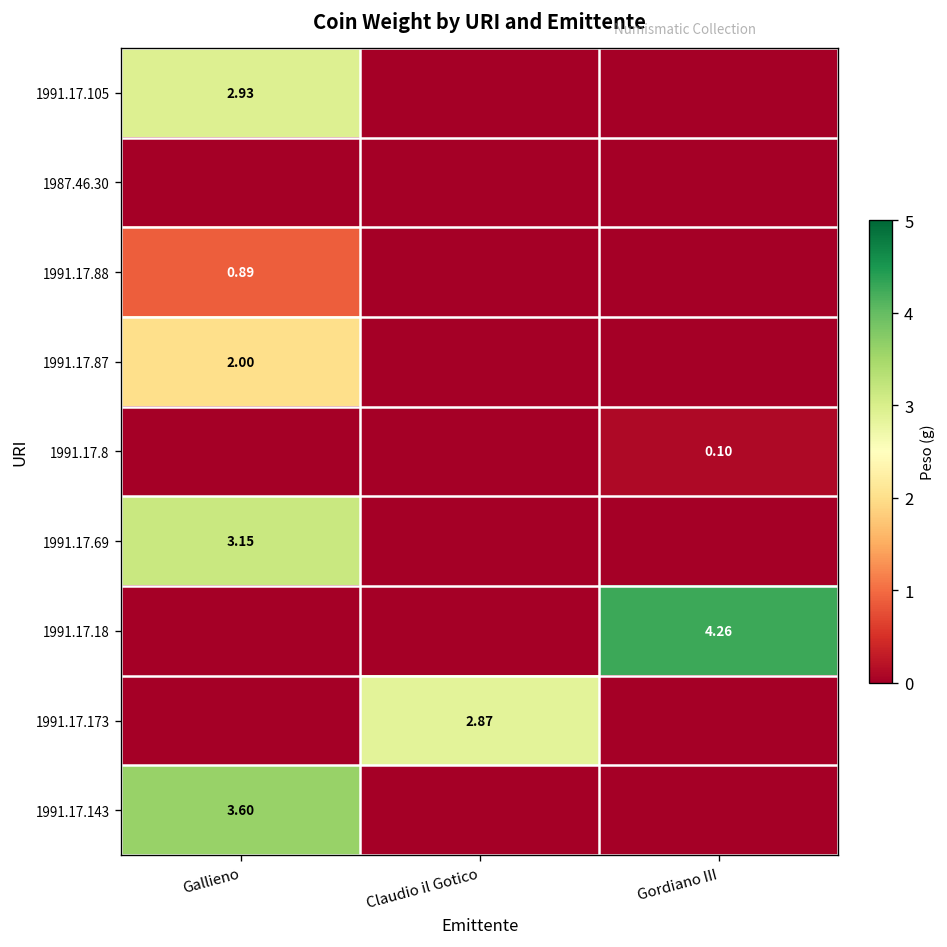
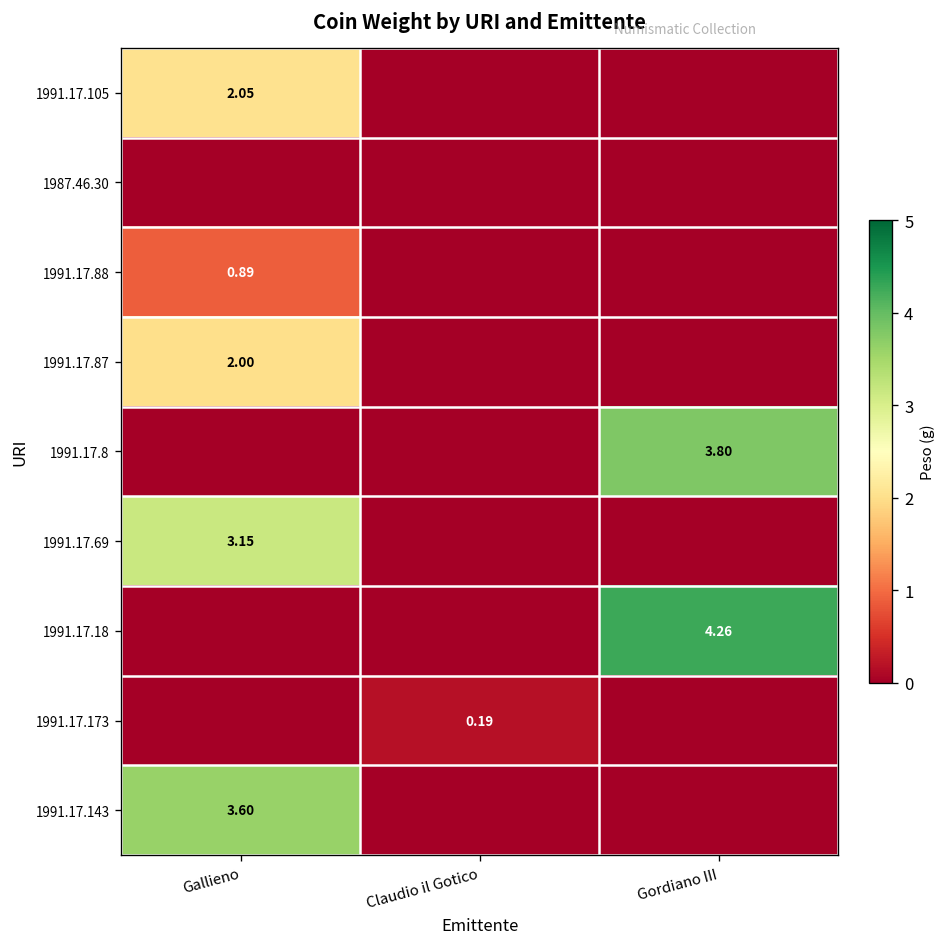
1991.17.105, Gallieno: 2.93 -> 2.05
1991.17.8, Gordiano III: 0.10 -> 3.80
1991.17.173, Claudio il Gotico: 2.87 -> 0.19
